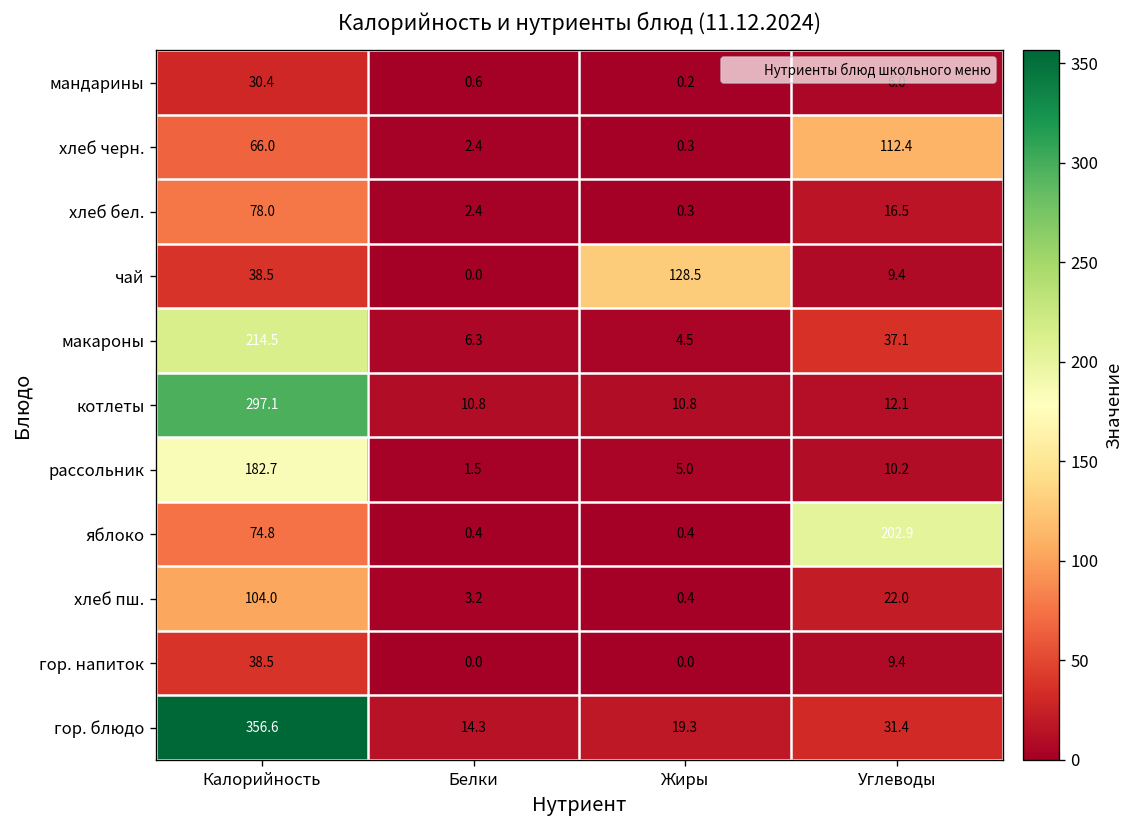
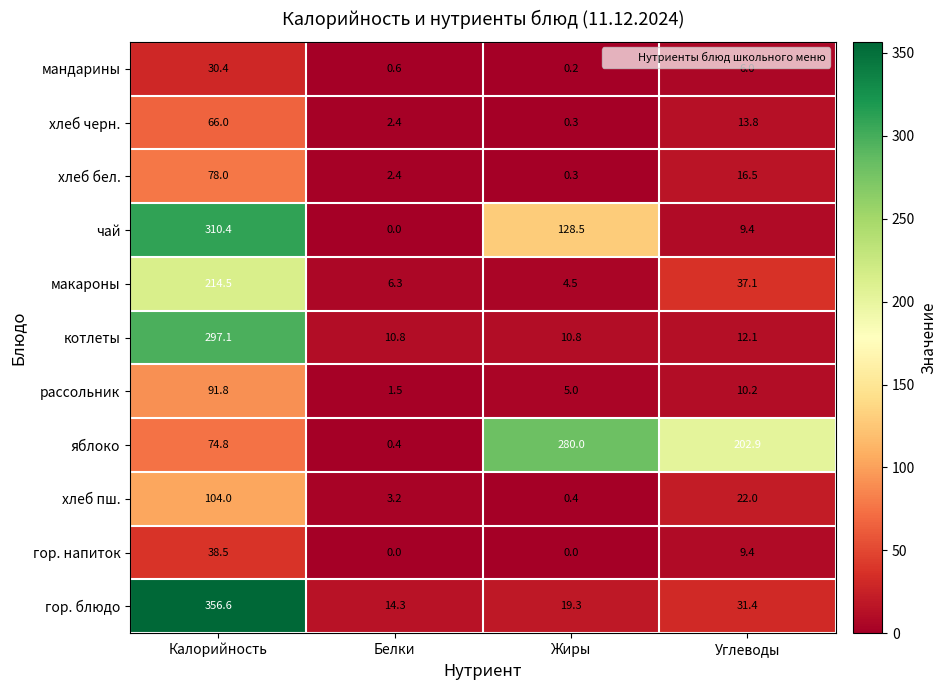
хлеб черн., Углеводы: 112.4 -> 13.8
чай, Калорийность: 38.5 -> 310.4
рассольник, Калорийность: 182.7 -> 91.8
яблоко, Жиры: 0.4 -> 280.0
